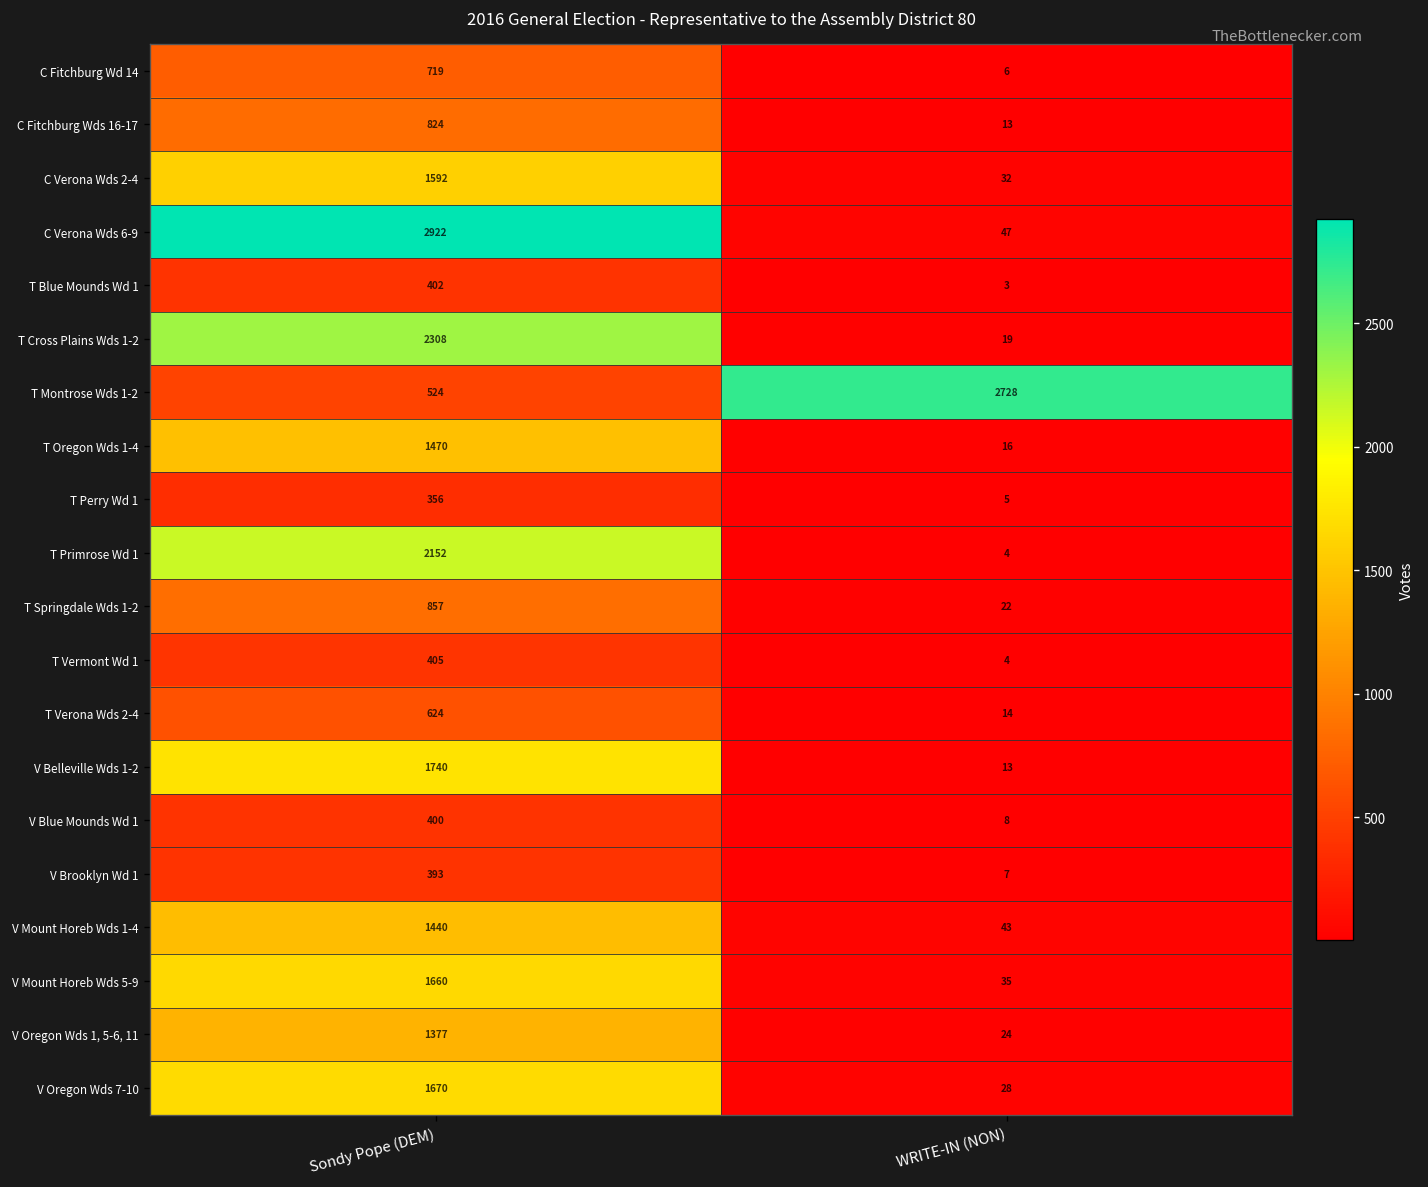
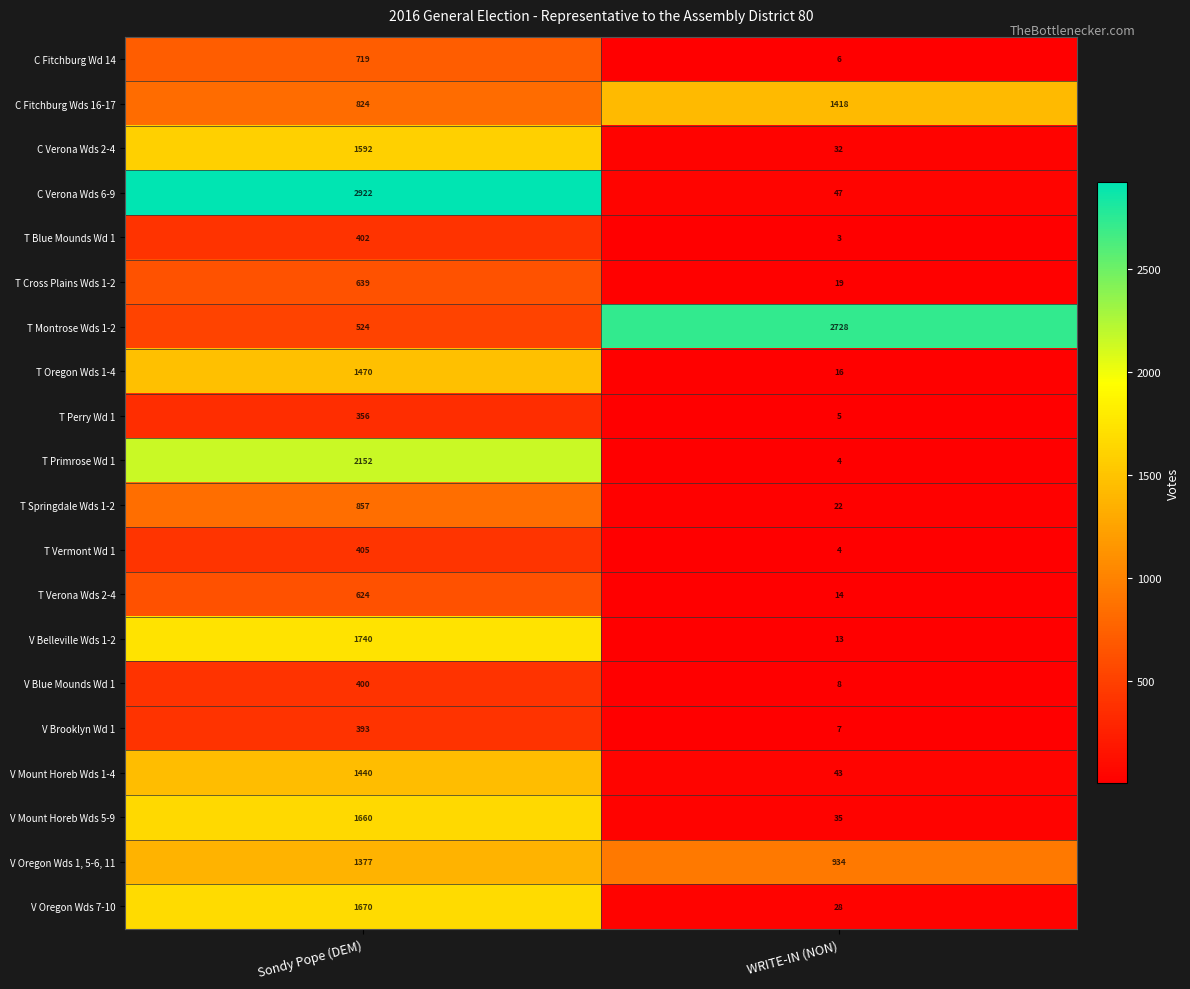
C Fitchburg Wds 16-17, WRITE-IN (NON): 13 -> 1418
T Cross Plains Wds 1-2, Sondy Pope (DEM): 2308 -> 639
V Oregon Wds 1, 5-6, 11, WRITE-IN (NON): 24 -> 934
